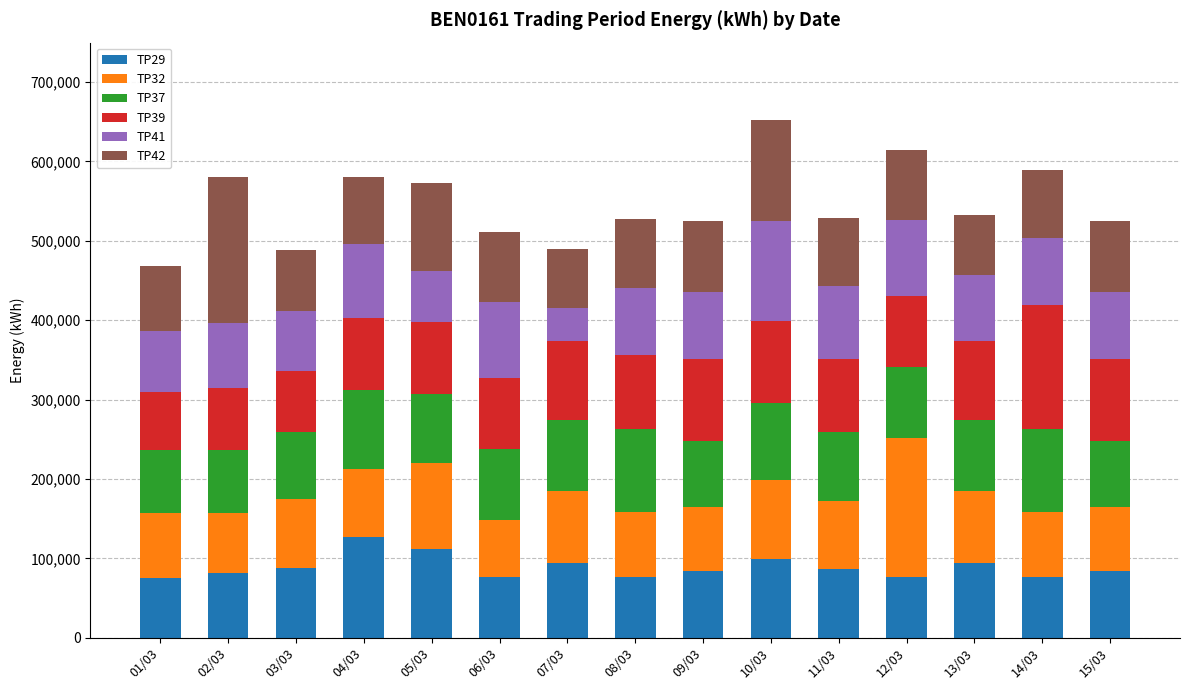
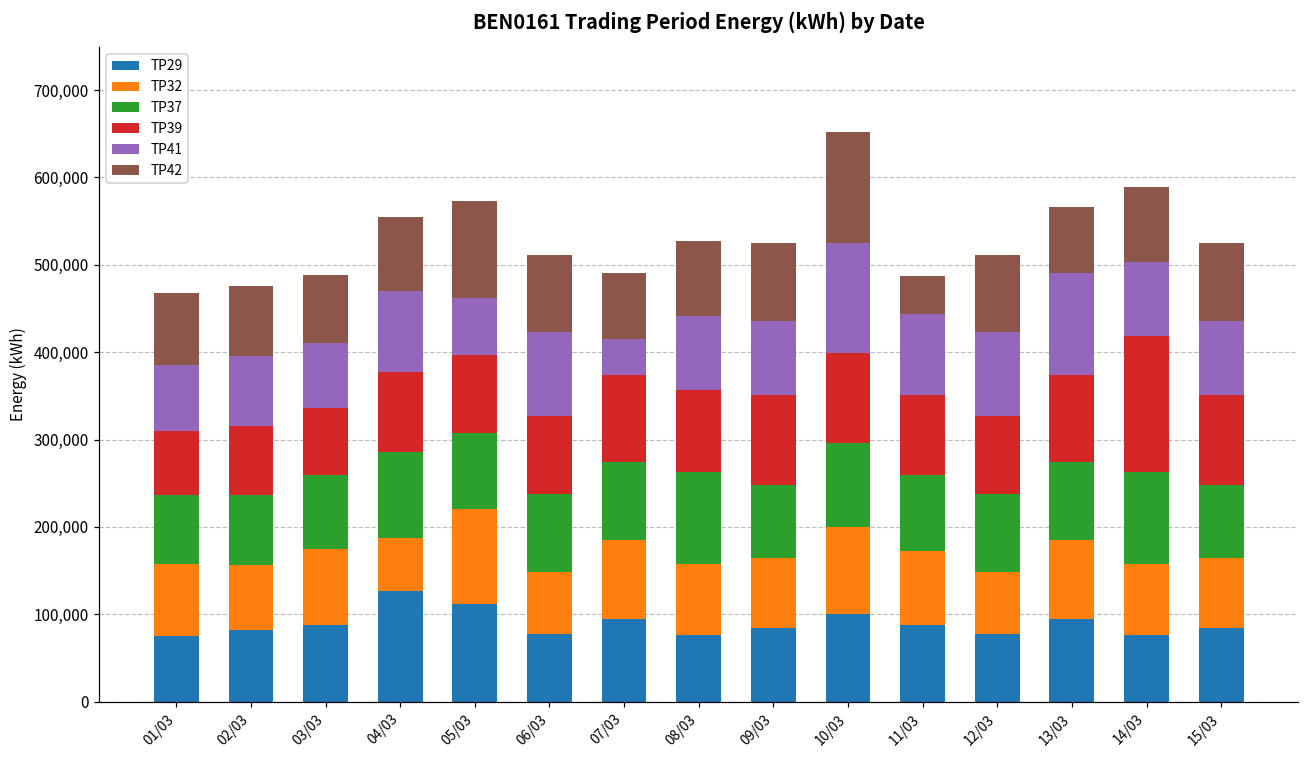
TP42, 02/03: 180,000 -> 80,000
TP32, 04/03: 90,000 -> 60,000
TP42, 11/03: 80,000 -> 40,000
TP32, 12/03: 170,000 -> 70,000
TP41, 13/03: 80,000 -> 120,000
